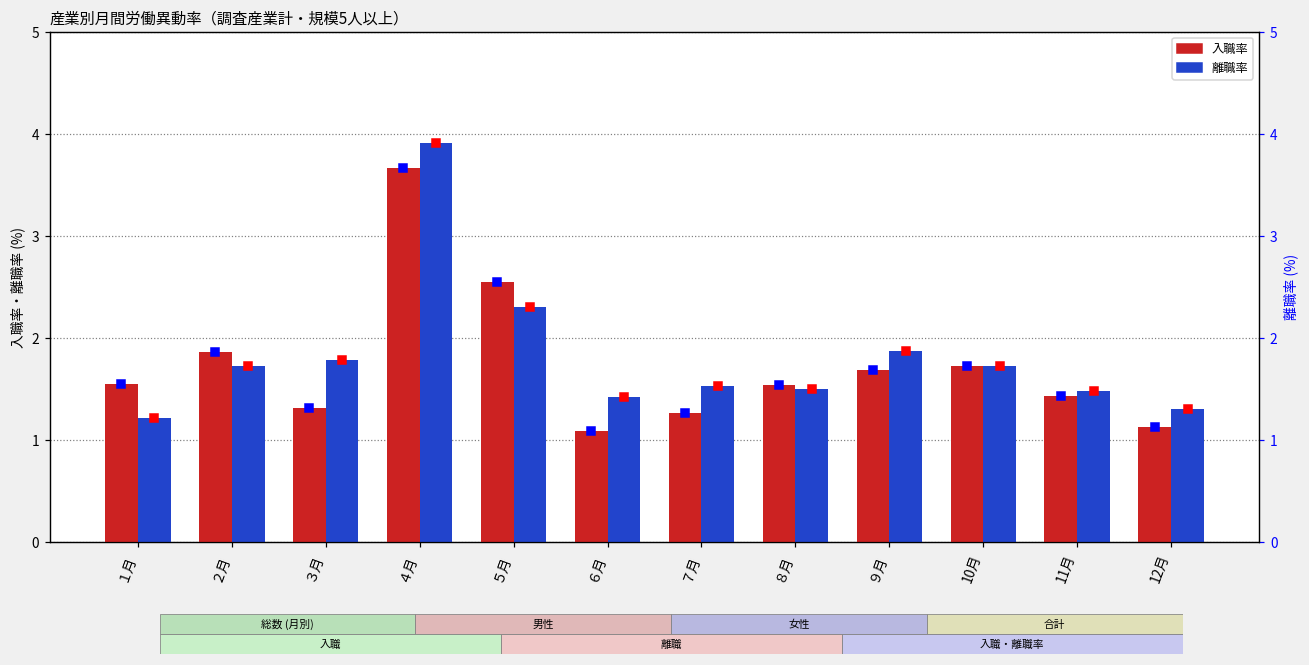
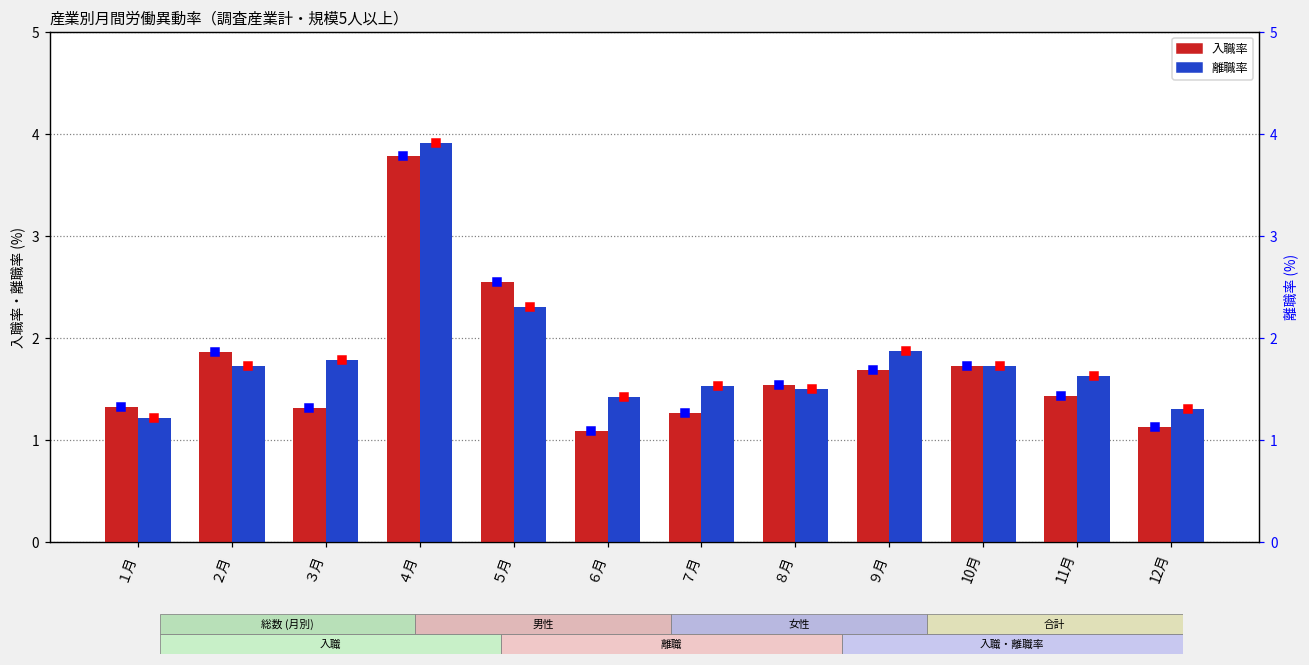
入職率, １月: 1.6 -> 1.3
入職率, ４月: 3.7 -> 3.8
離職率, 11月: 1.5 -> 1.6
